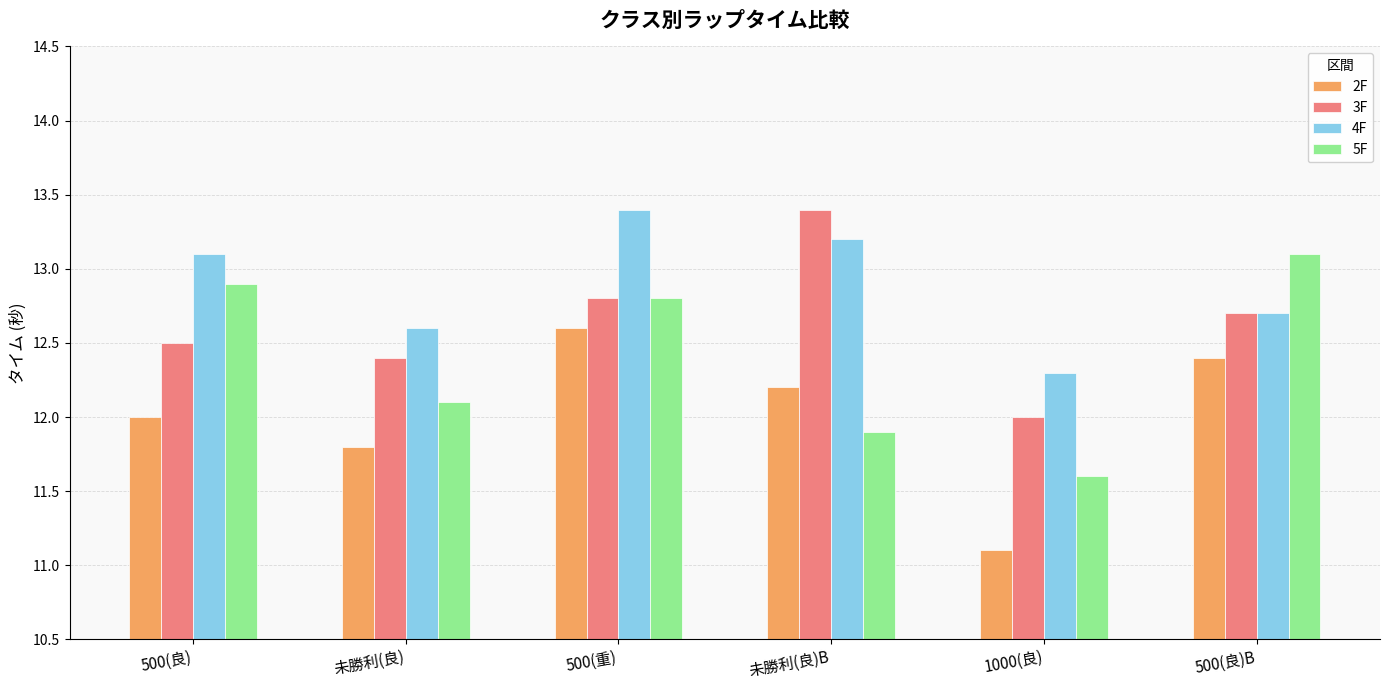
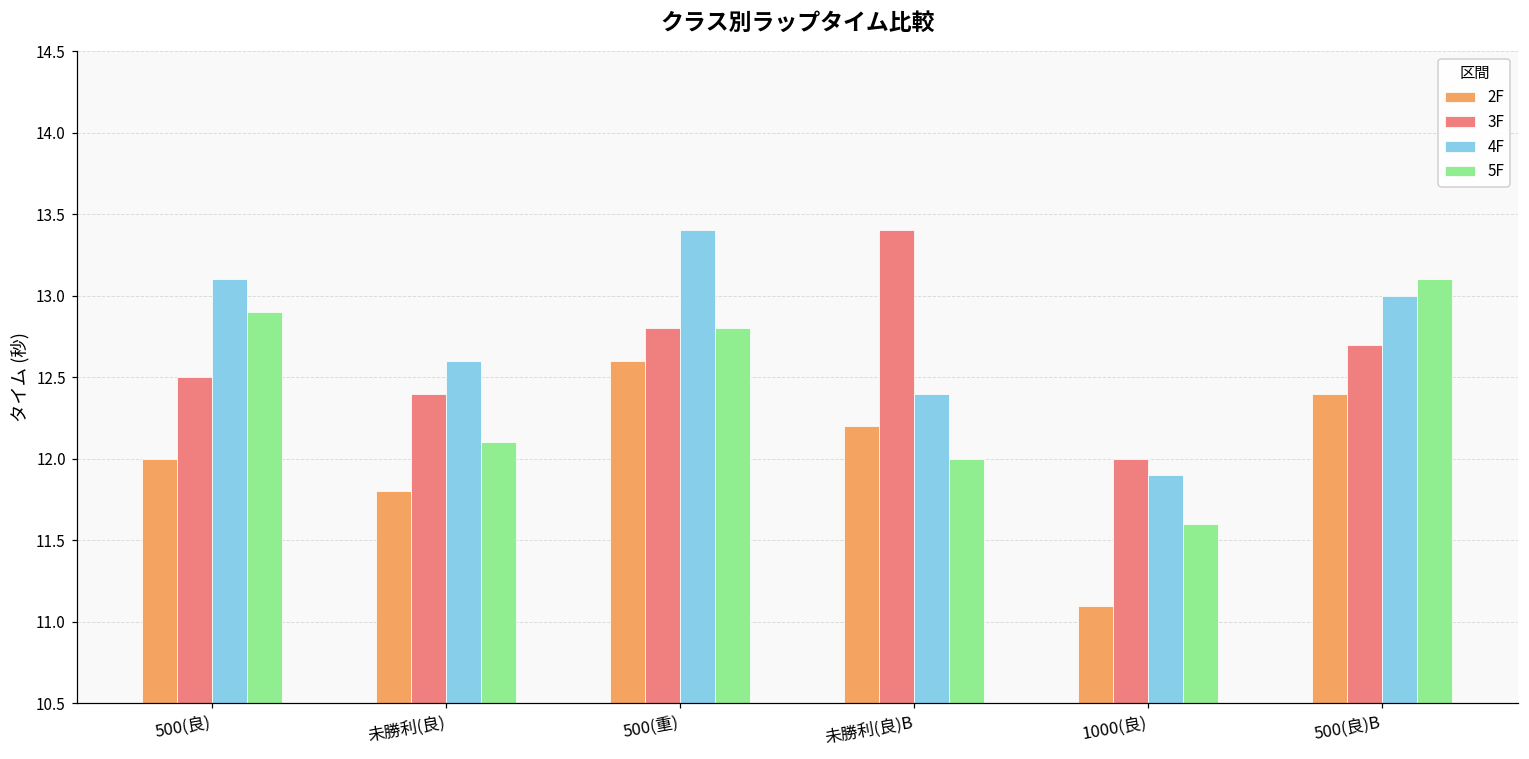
4F, 未勝利(良)B: 13.2 -> 12.4
5F, 未勝利(良)B: 11.9 -> 12.0
4F, 1000(良): 12.3 -> 11.9
4F, 500(良)B: 12.7 -> 13.0
